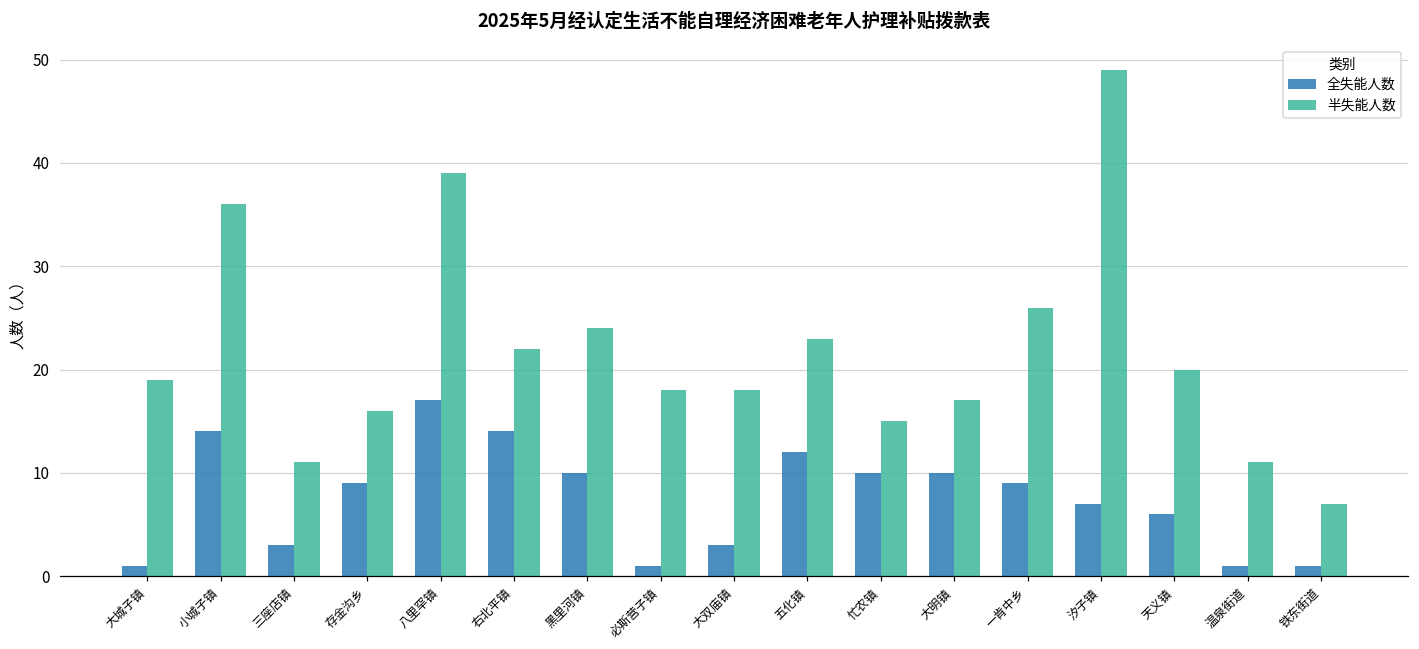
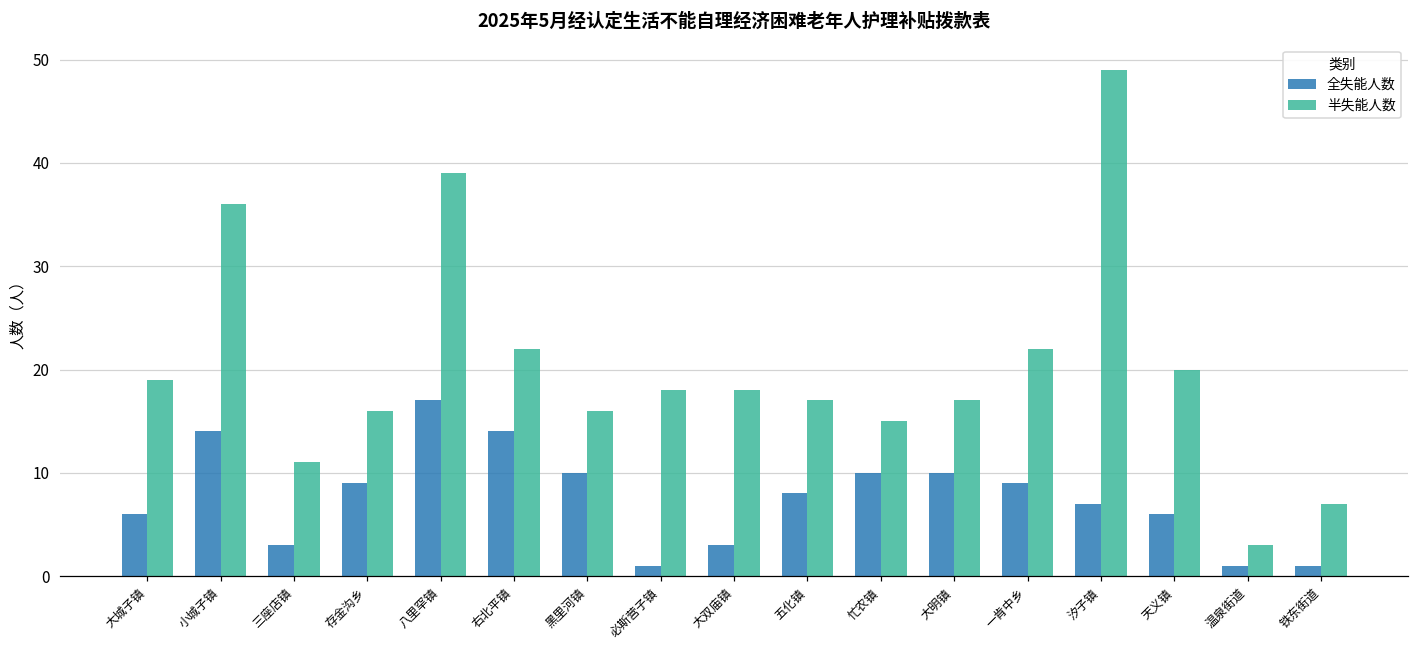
全失能人数, 大城子镇: 1 -> 6
半失能人数, 黑里河镇: 24 -> 16
全失能人数, 五化镇: 12 -> 8
半失能人数, 五化镇: 23 -> 17
半失能人数, 一肯中乡: 26 -> 22
半失能人数, 温泉街道: 11 -> 3
